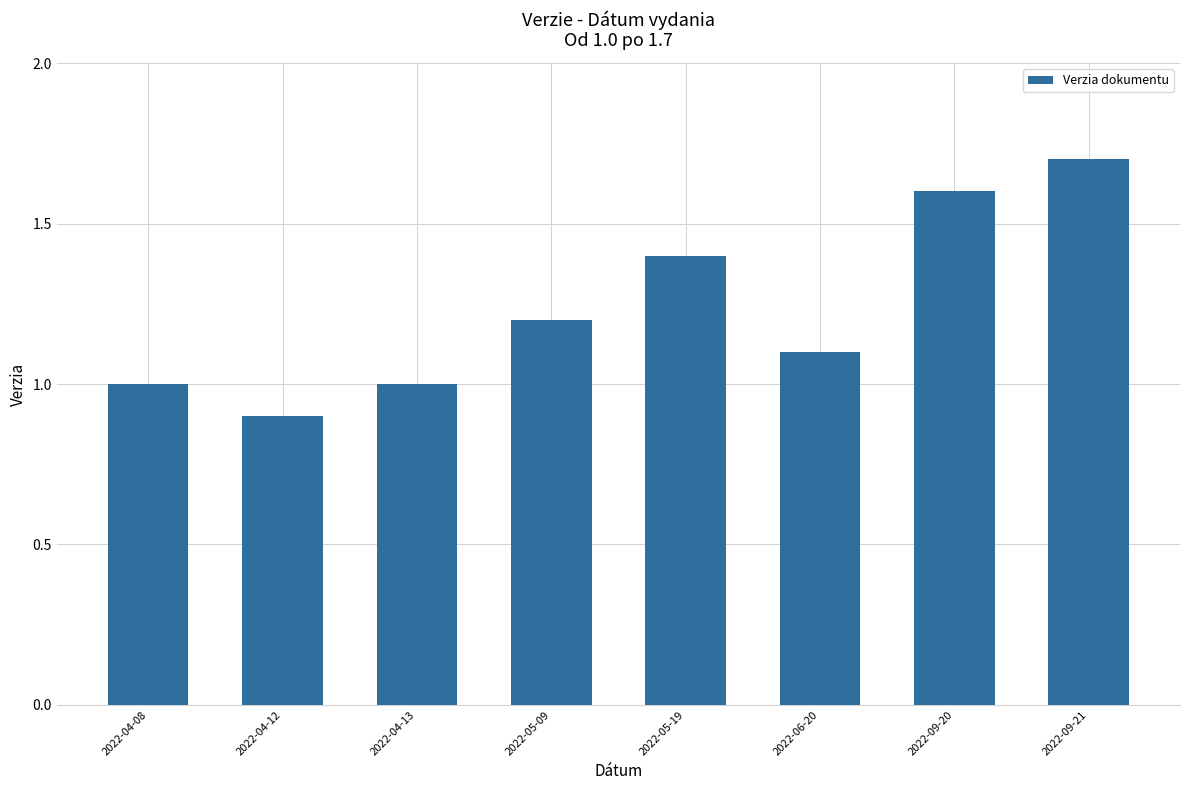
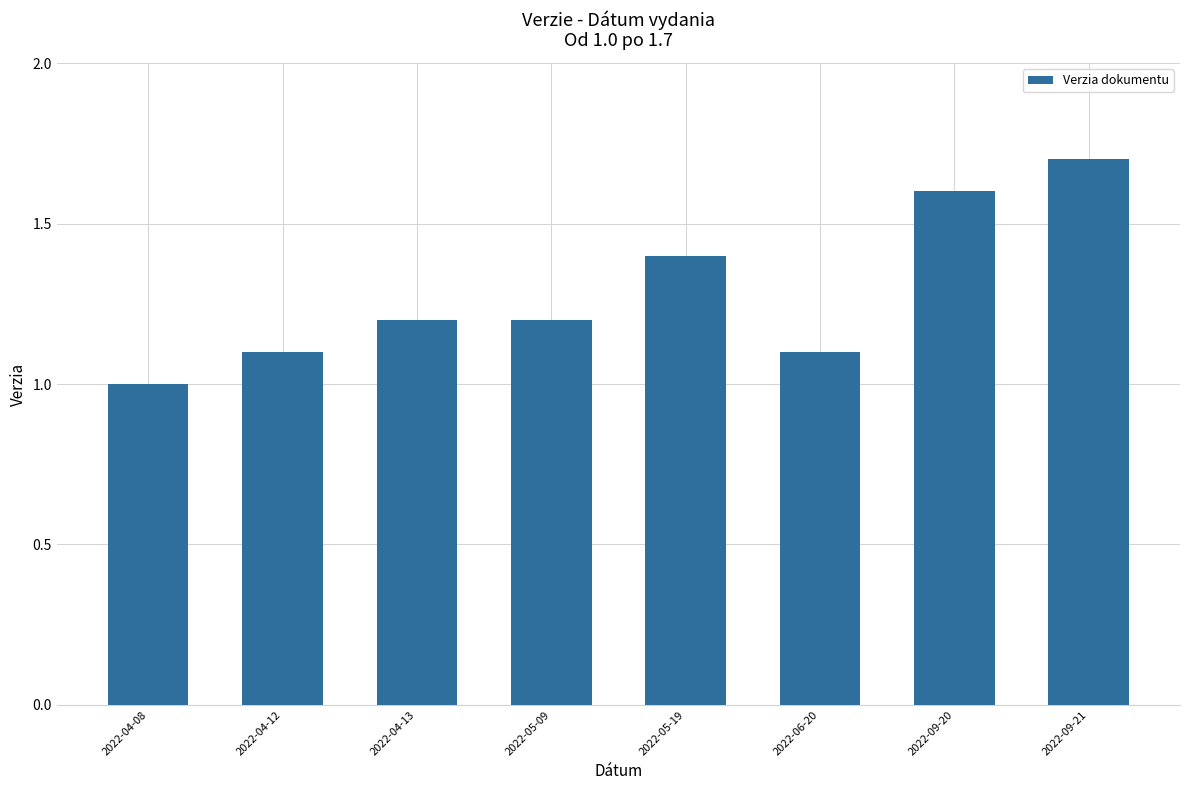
2022-04-12: 0.9 -> 1.1
2022-04-13: 1.0 -> 1.2
